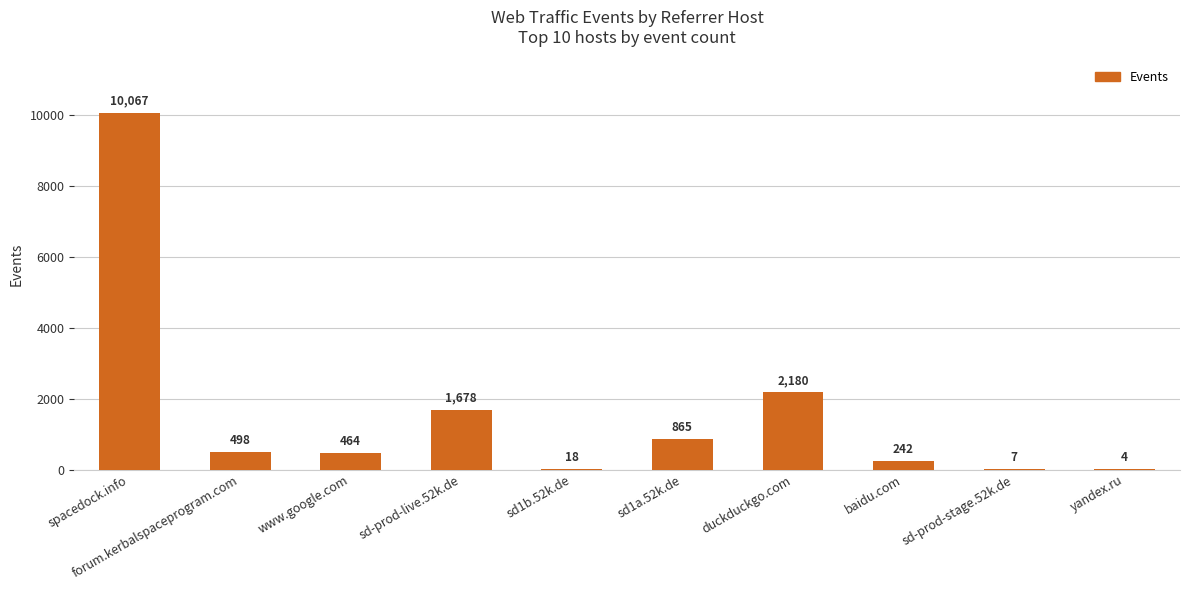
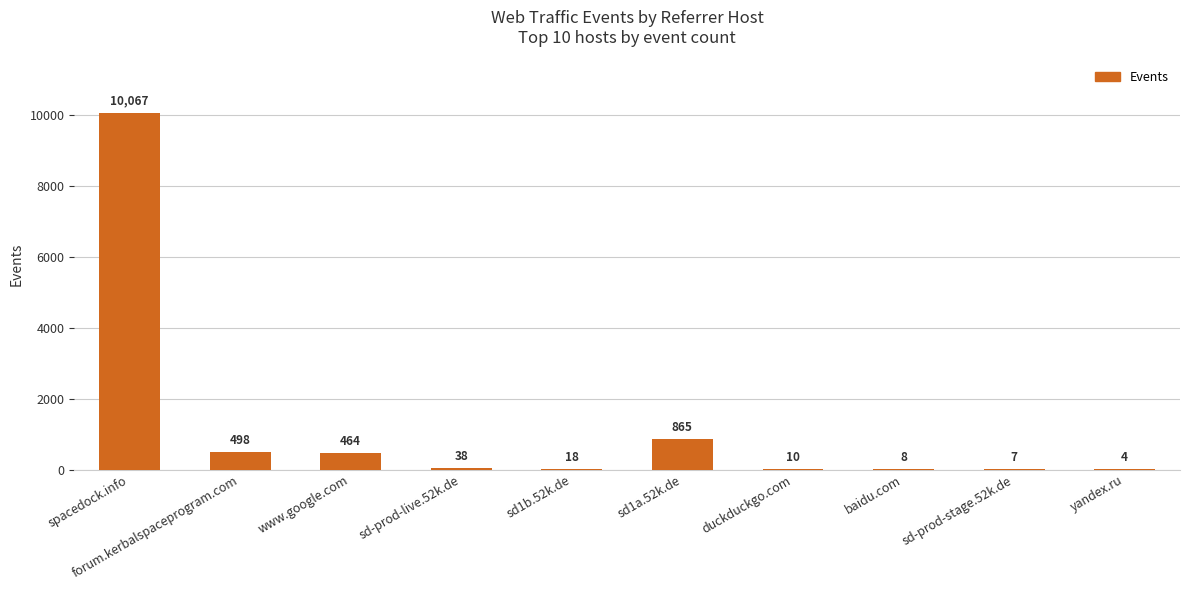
sd-prod-live.52k.de: 1,678 -> 38
duckduckgo.com: 2,180 -> 10
baidu.com: 242 -> 8
